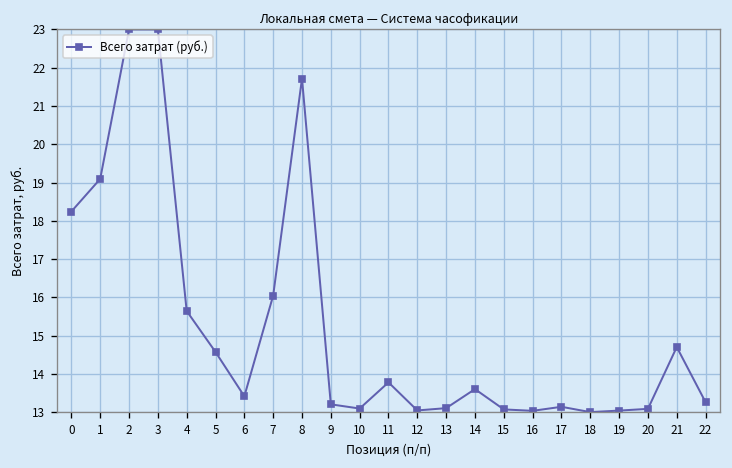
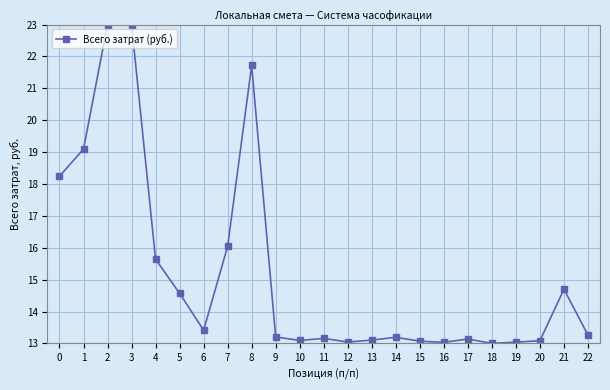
11: 13.8 -> 13.2
14: 13.6 -> 13.2
